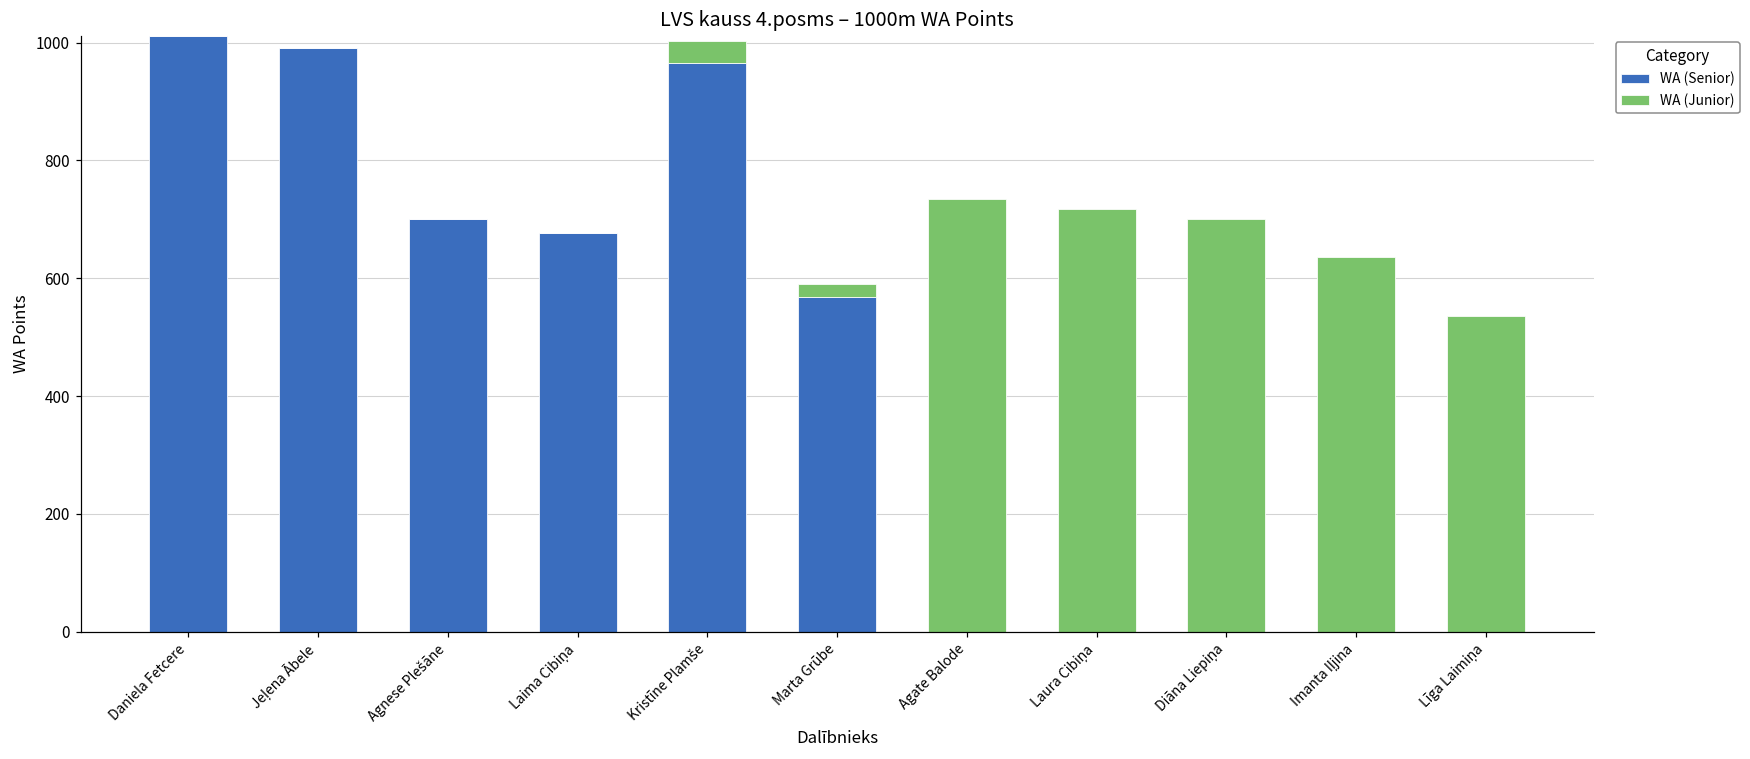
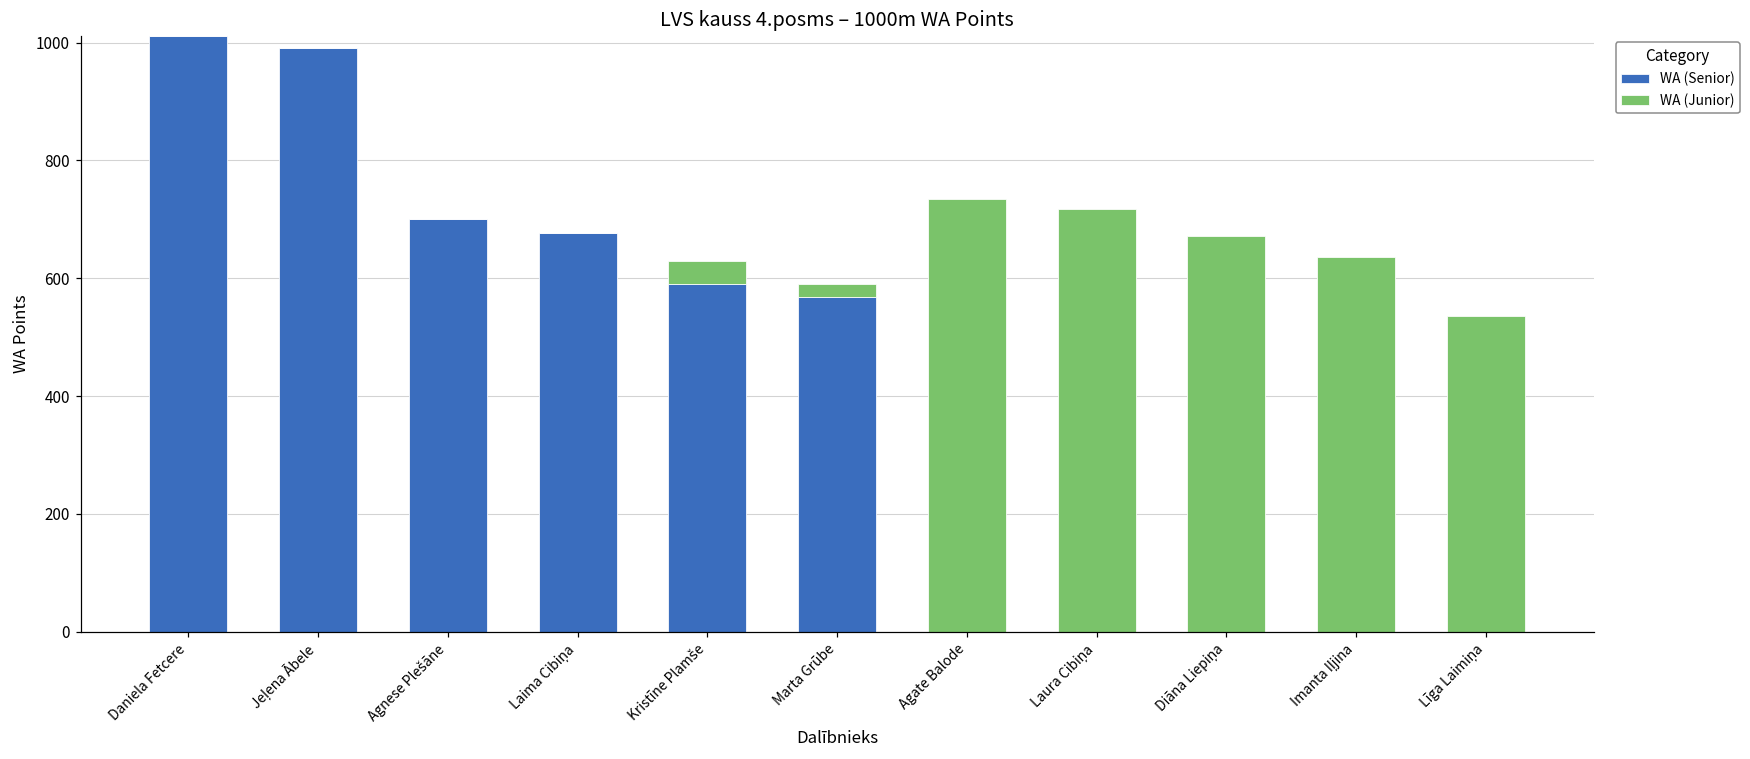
WA (Senior), Kristīne Plamše: 970 -> 590
WA (Junior), Diāna Liepiņa: 700 -> 670
